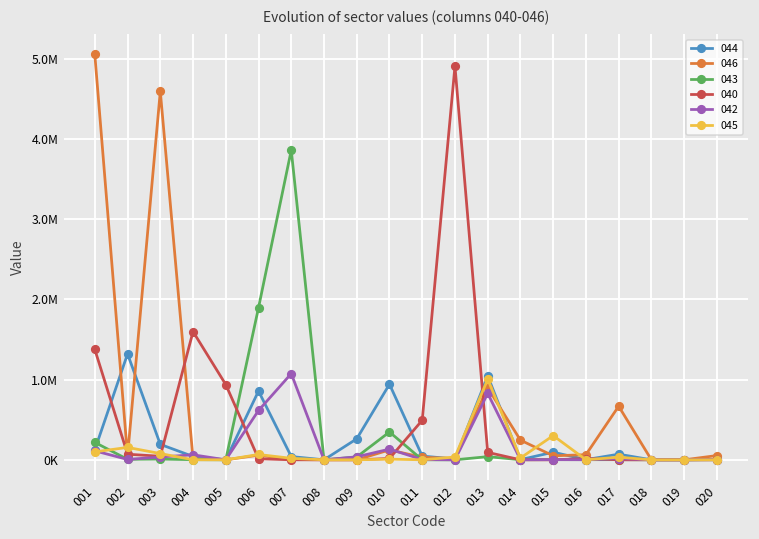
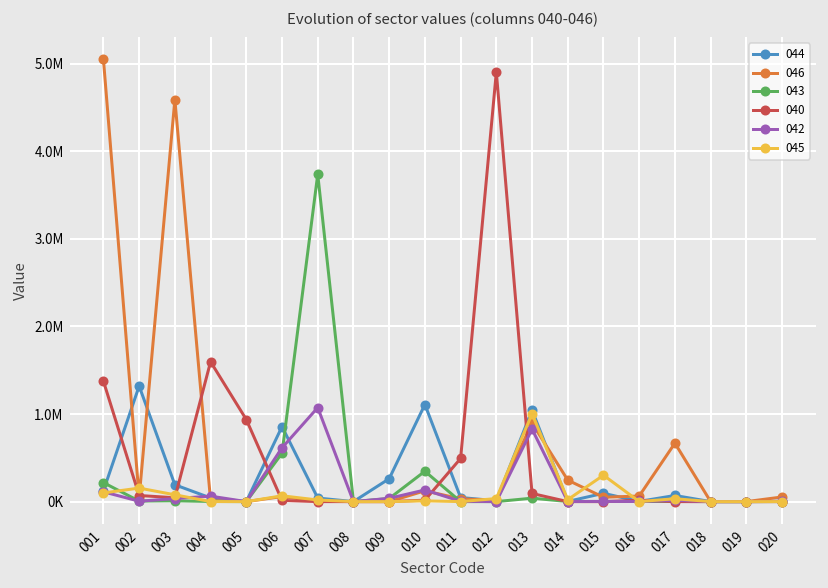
043, 006: 1900000 -> 600000
043, 007: 3900000 -> 3700000
044, 010: 900000 -> 1100000
